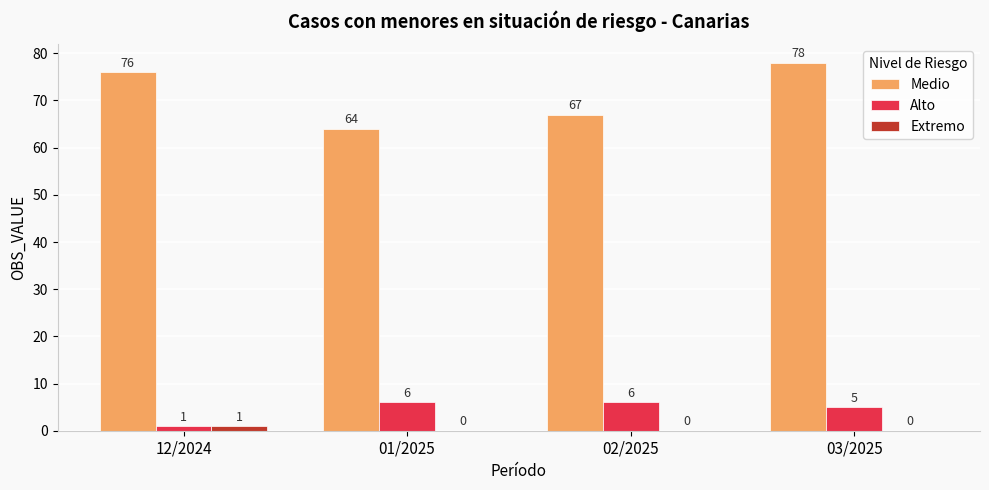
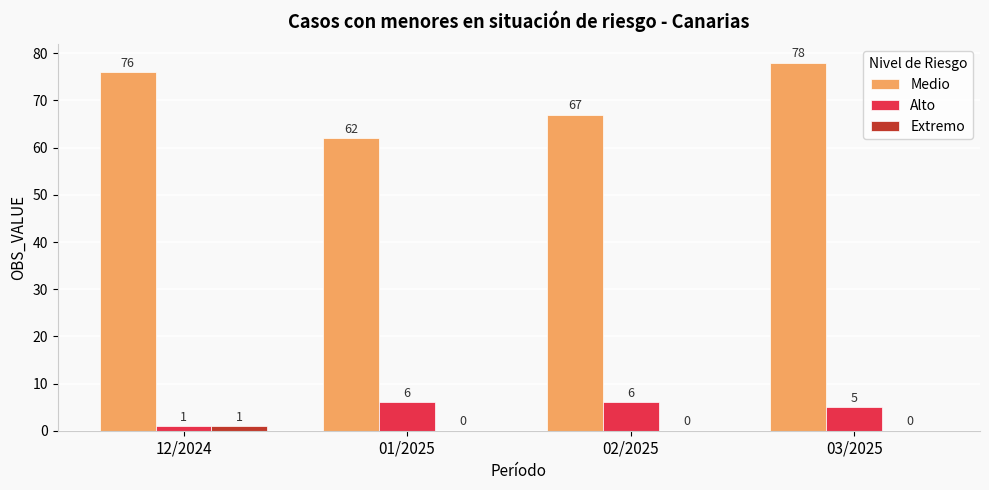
Medio, 01/2025: 64 -> 62
